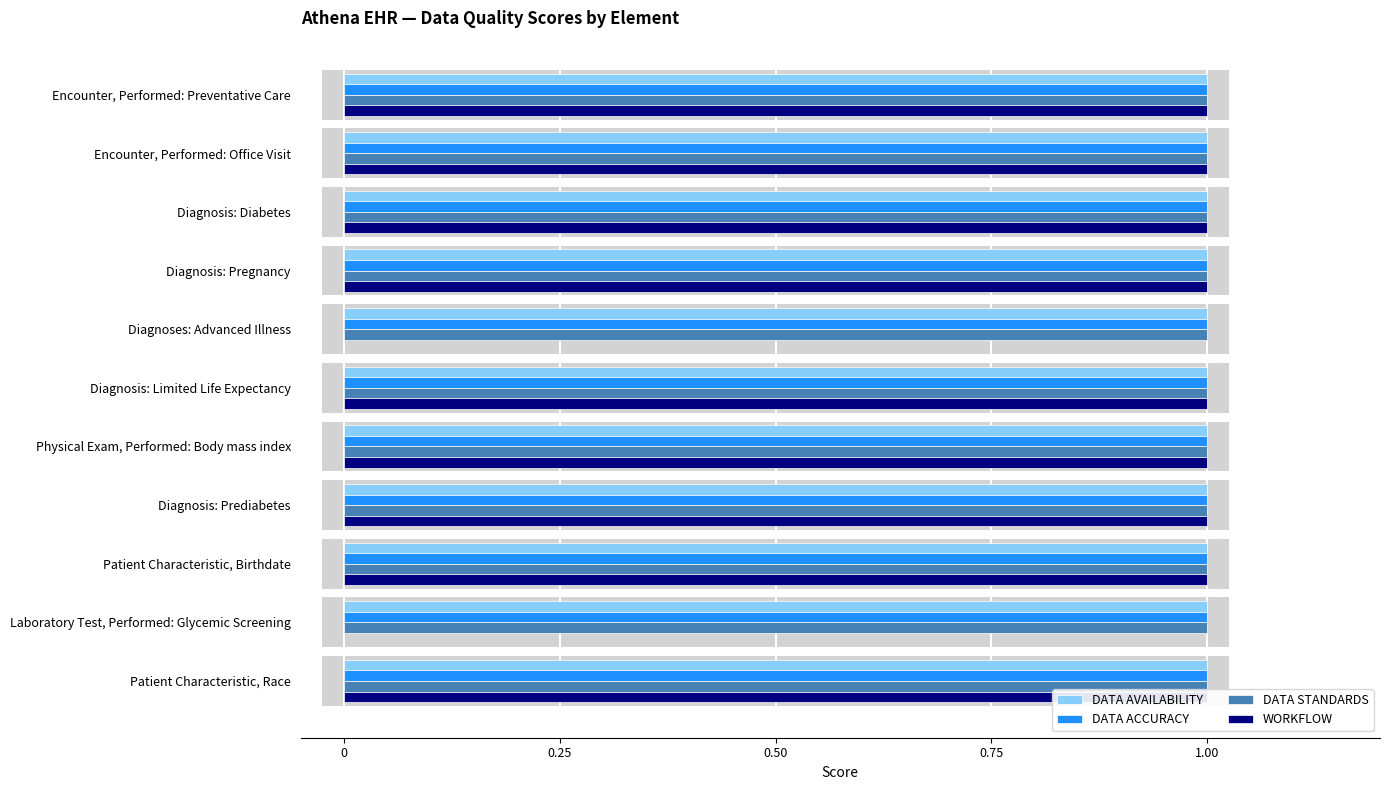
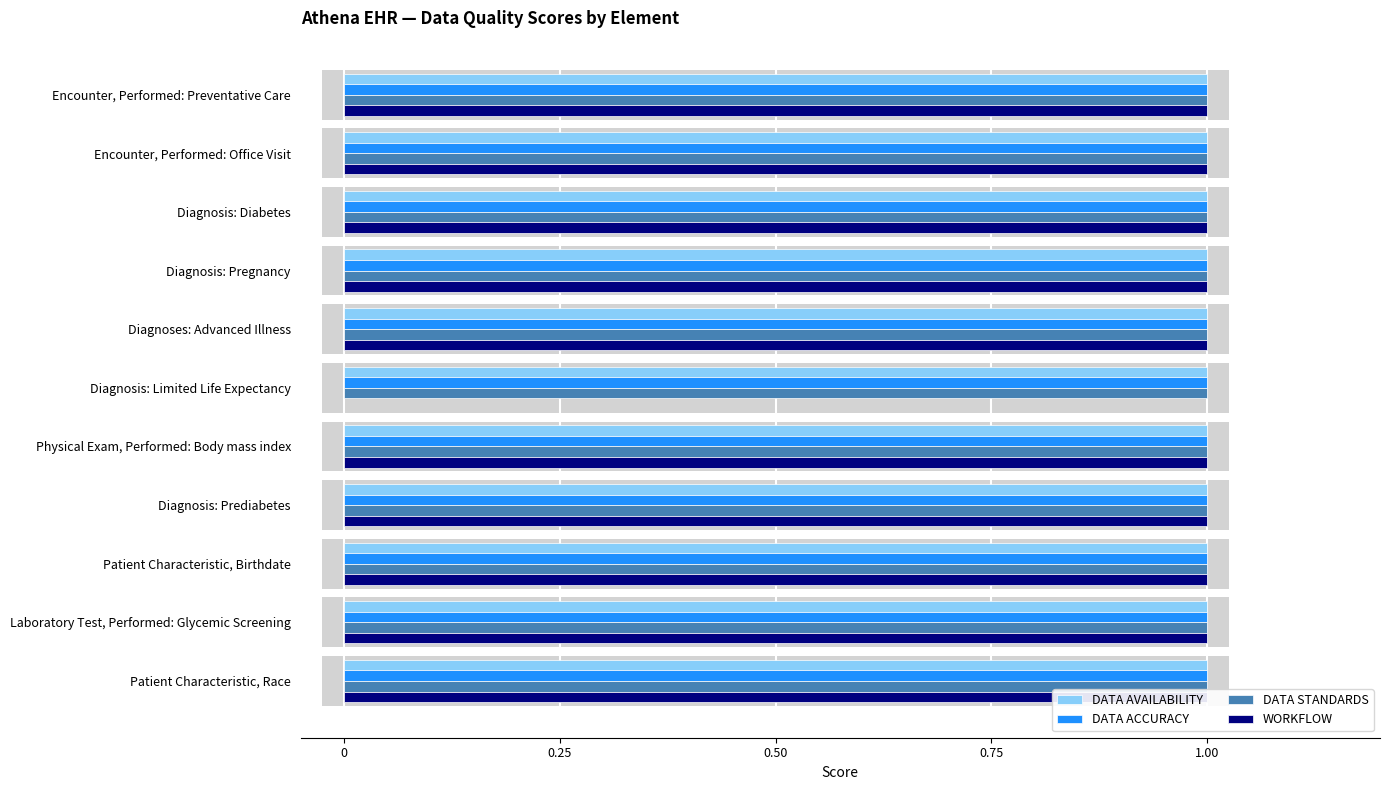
WORKFLOW, Diagnoses: Advanced Illness: 0 -> 1
WORKFLOW, Diagnosis: Limited Life Expectancy: 1 -> 0
WORKFLOW, Laboratory Test, Performed: Glycemic Screening: 0 -> 1
